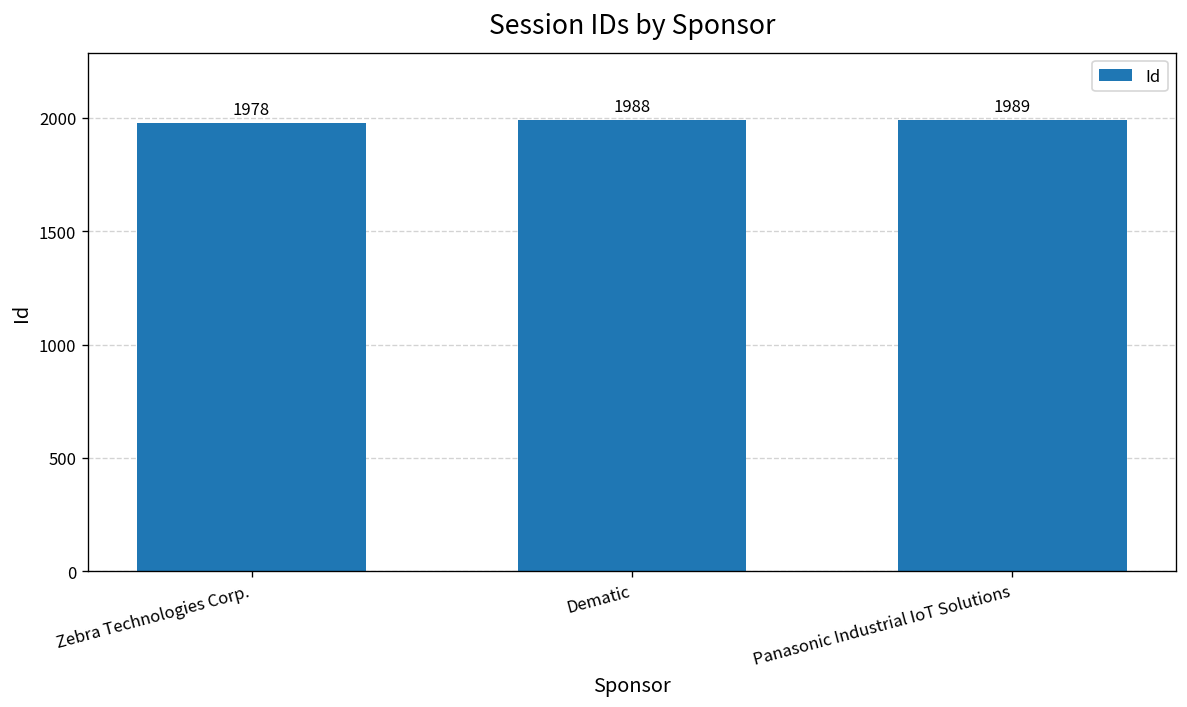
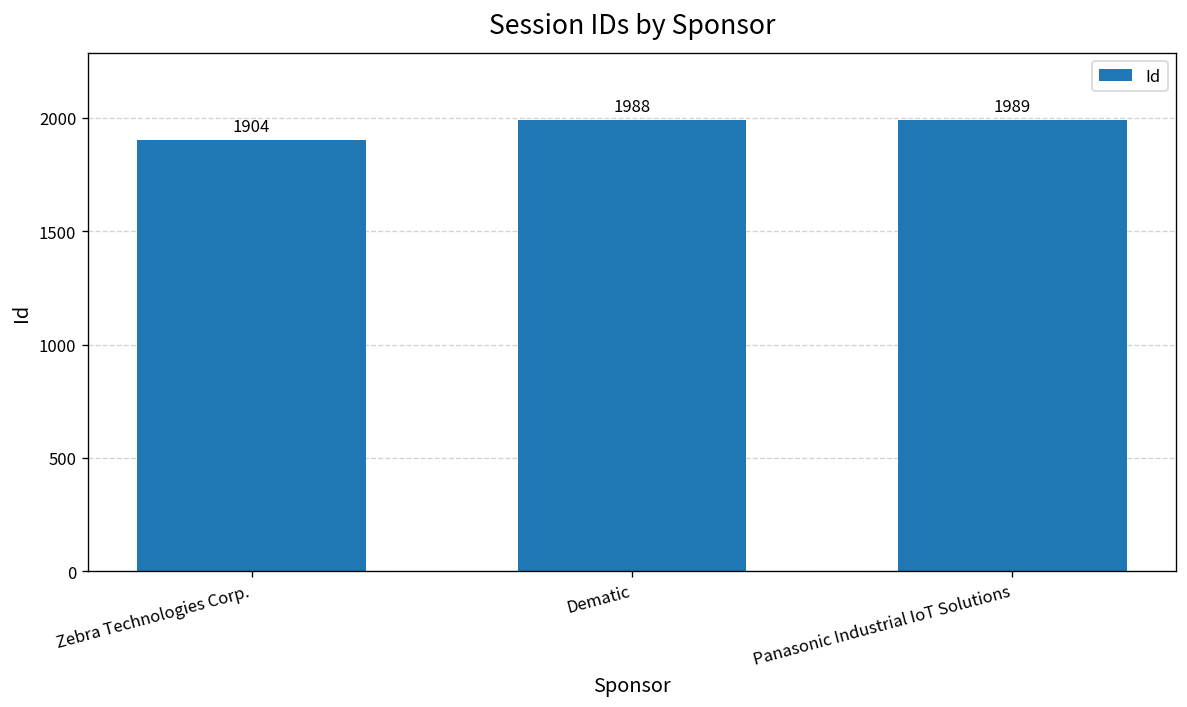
Zebra Technologies Corp.: 1978 -> 1904
